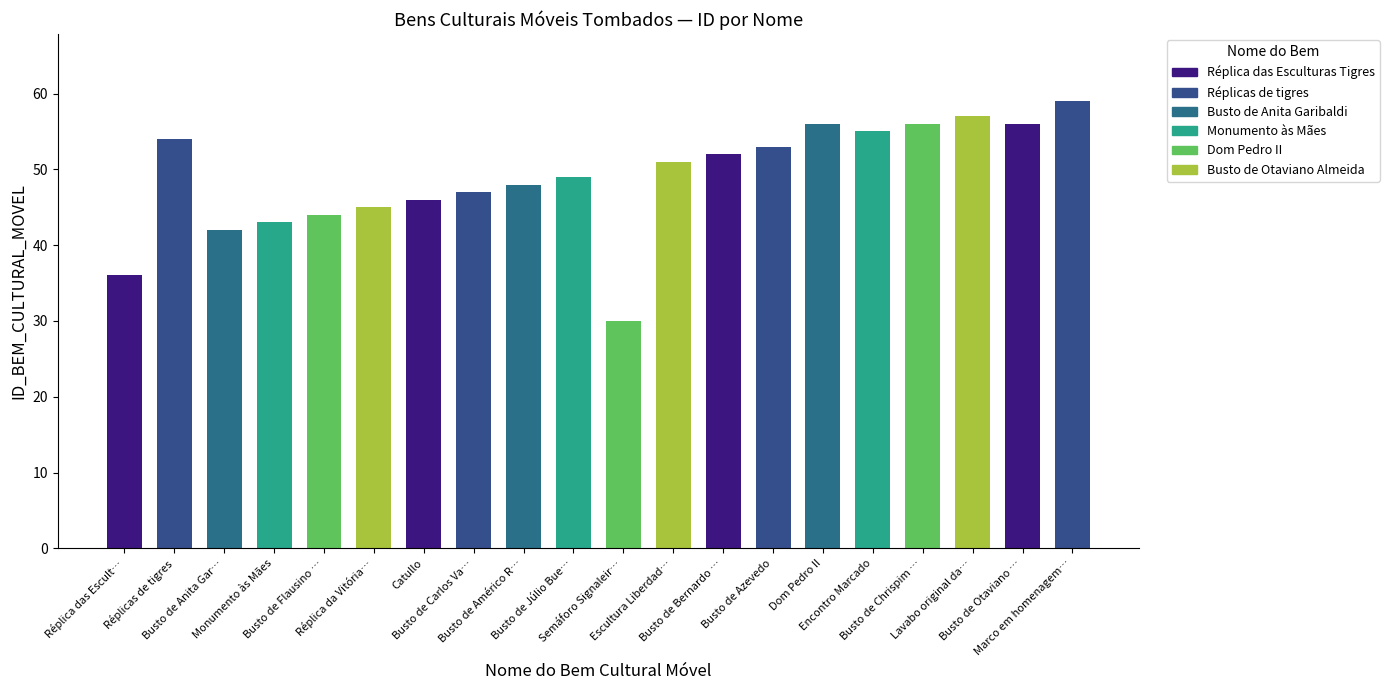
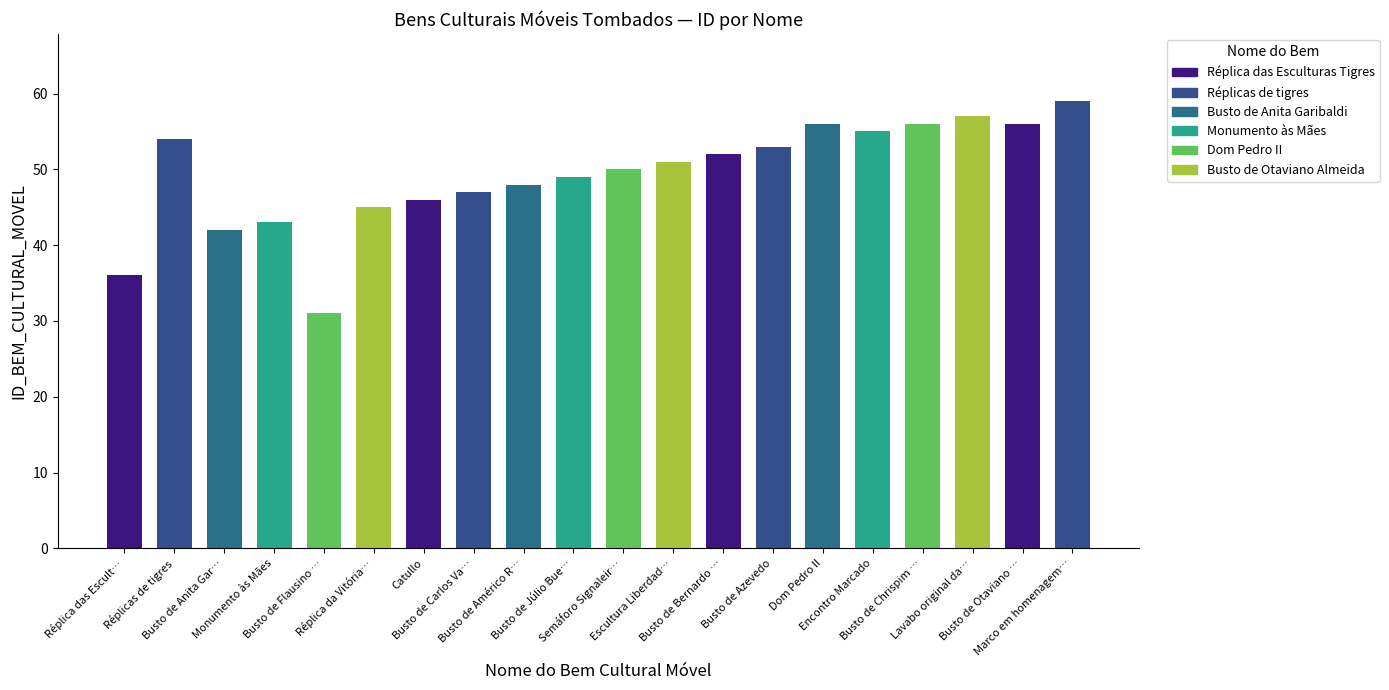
Busto de Flausino …: 44 -> 31
Semáforo Signaleir…: 30 -> 50
